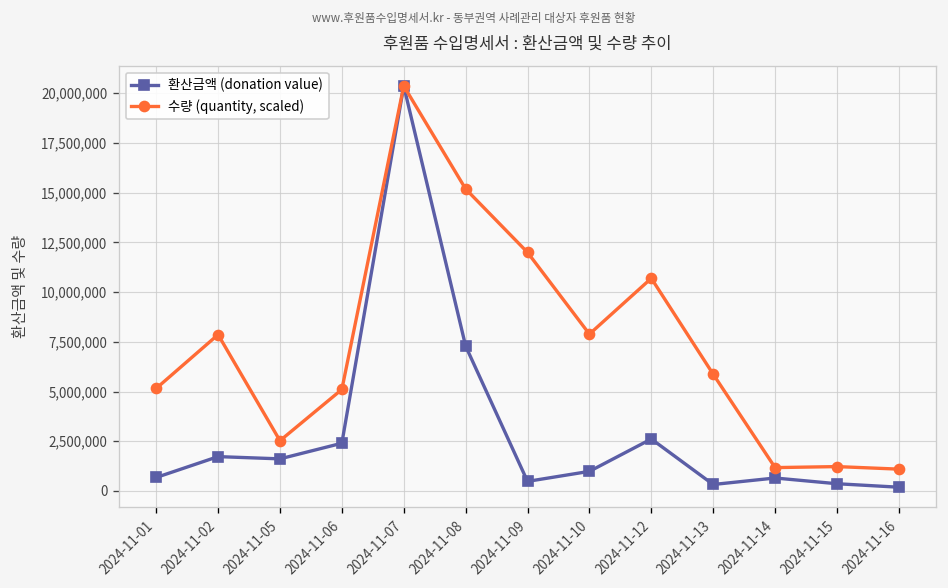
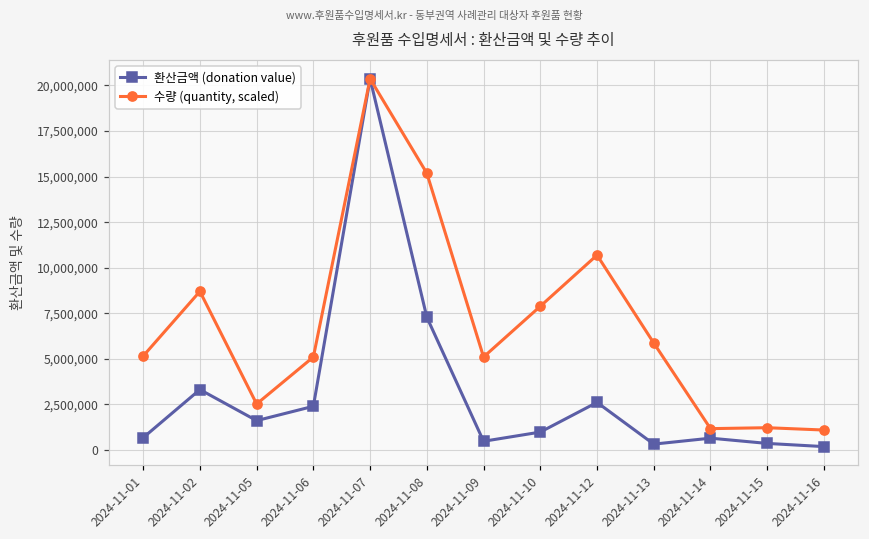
환산금액 (donation value), 2024-11-02: 1,700,000 -> 3,300,000
수량 (quantity, scaled), 2024-11-02: 7,900,000 -> 8,700,000
수량 (quantity, scaled), 2024-11-09: 12,000,000 -> 5,100,000
